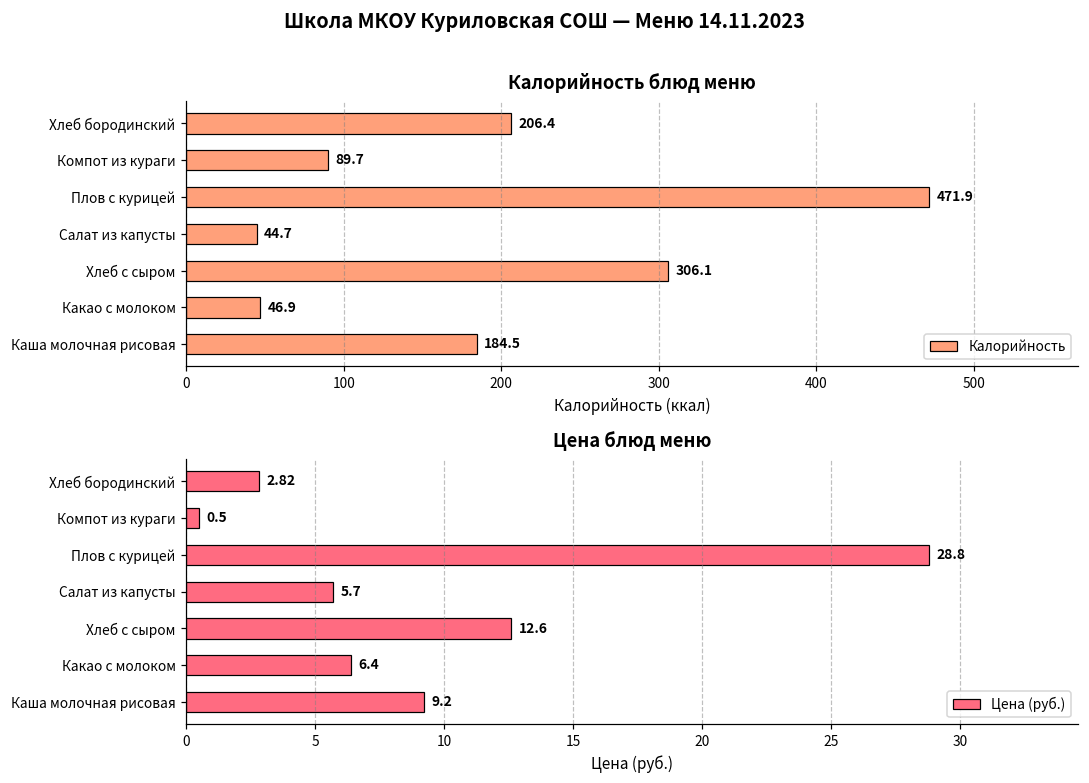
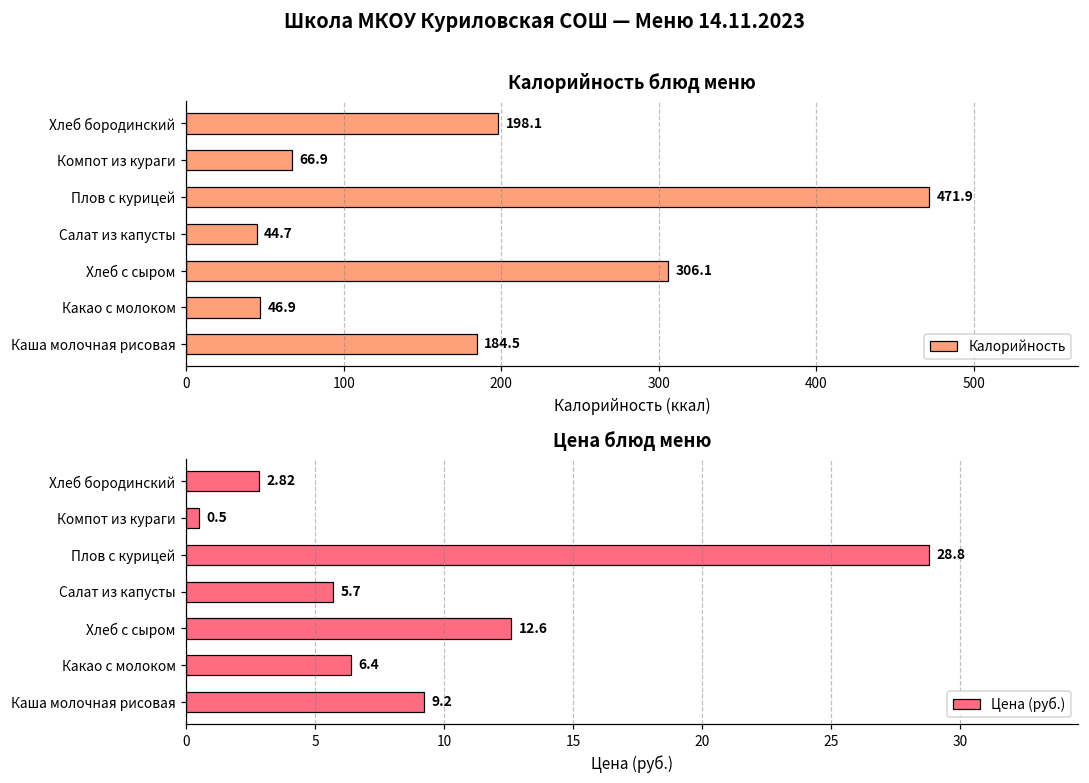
Калорийность блюд меню, Хлеб бородинский: 206.4 -> 198.1
Калорийность блюд меню, Компот из кураги: 89.7 -> 66.9
